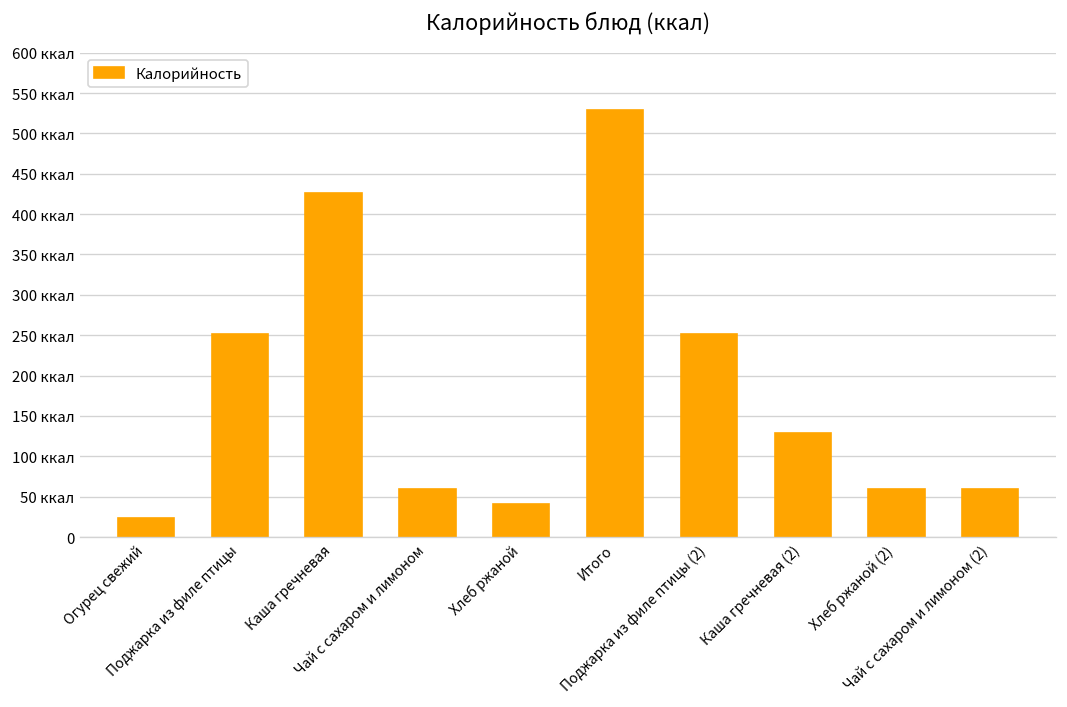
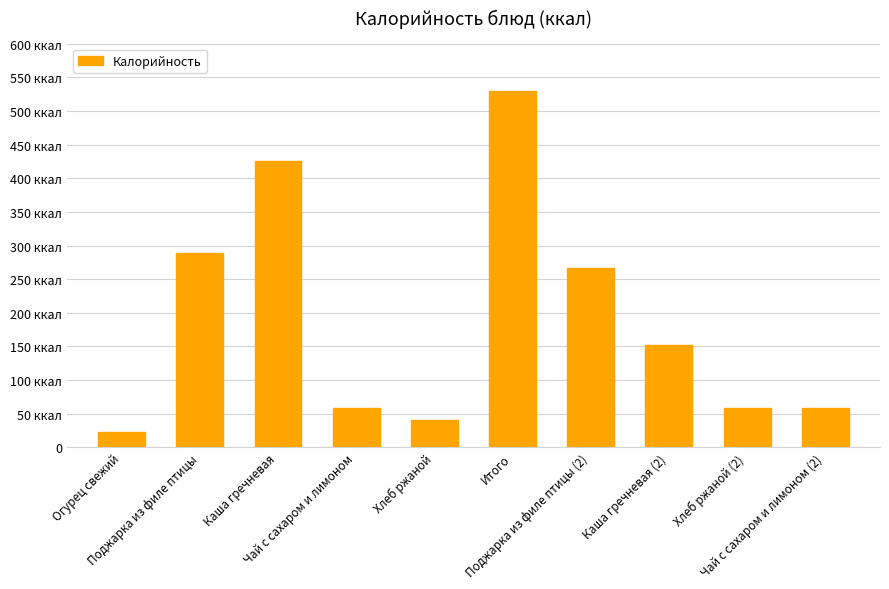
Поджарка из филе птицы: 250 ккал -> 290 ккал
Поджарка из филе птицы (2): 250 ккал -> 270 ккал
Каша гречневая (2): 130 ккал -> 150 ккал
